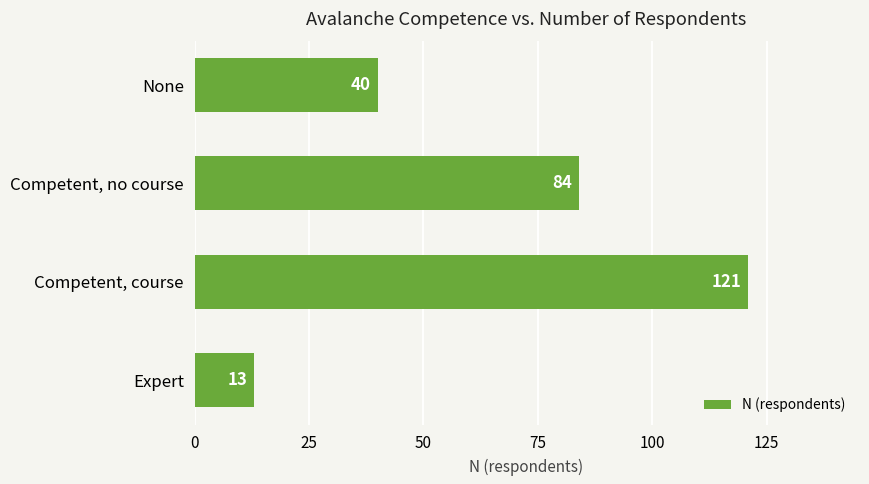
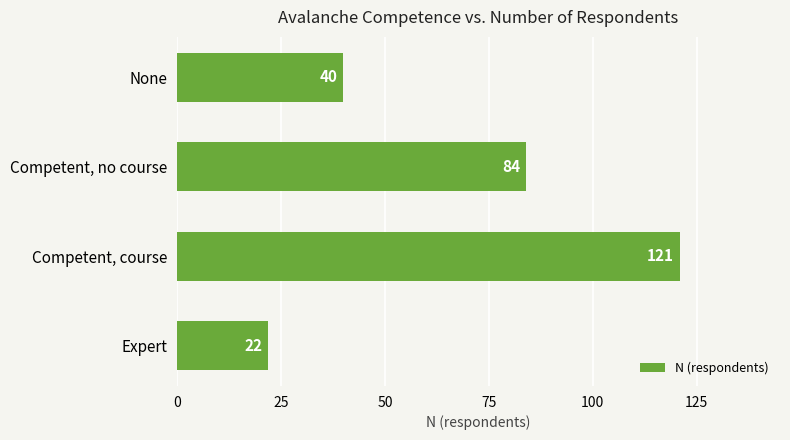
Expert: 13 -> 22
